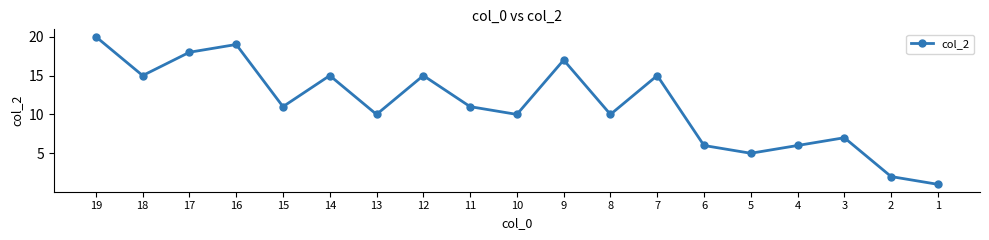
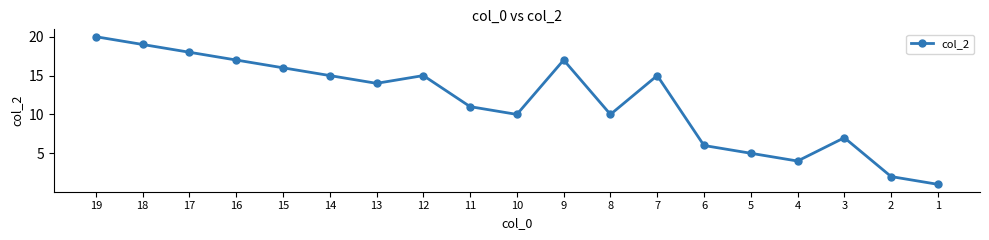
18: 15 -> 19
16: 19 -> 17
15: 11 -> 16
13: 10 -> 14
4: 6 -> 4
